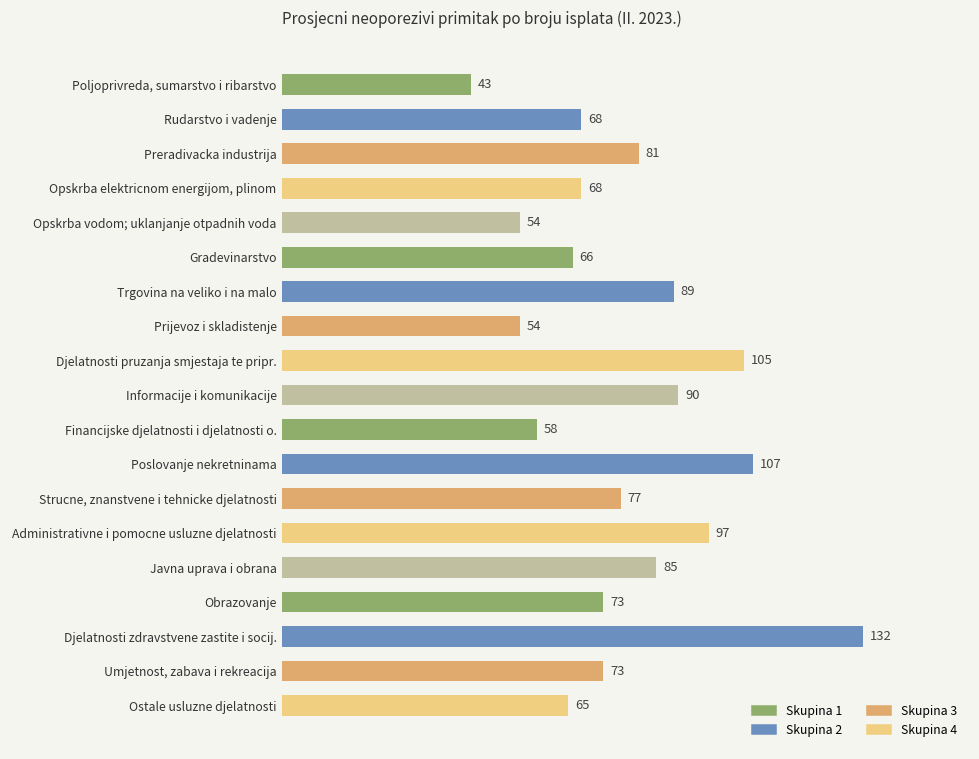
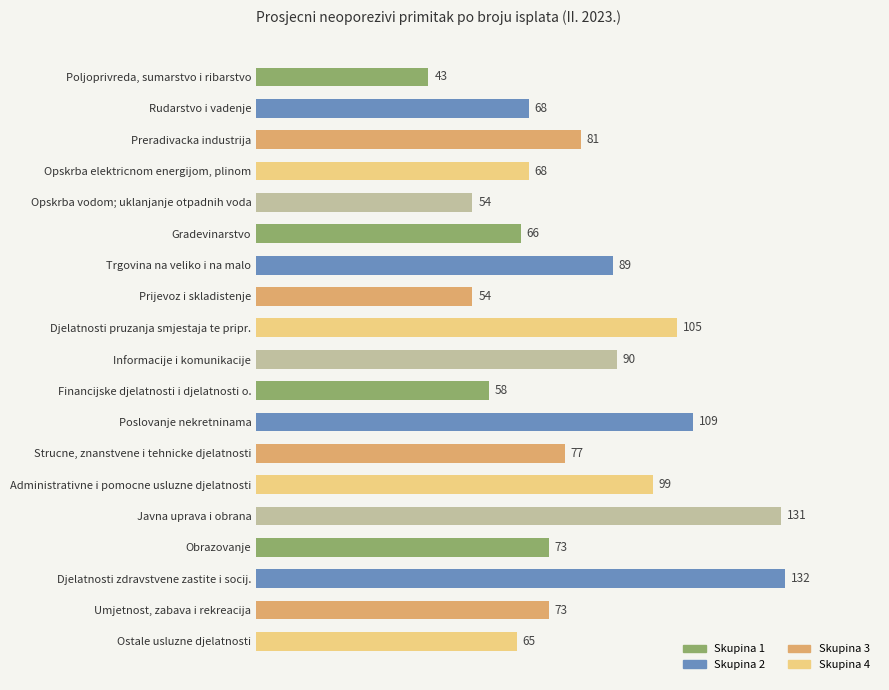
Poslovanje nekretninama: 107 -> 109
Administrativne i pomocne usluzne djelatnosti: 97 -> 99
Javna uprava i obrana: 85 -> 131
